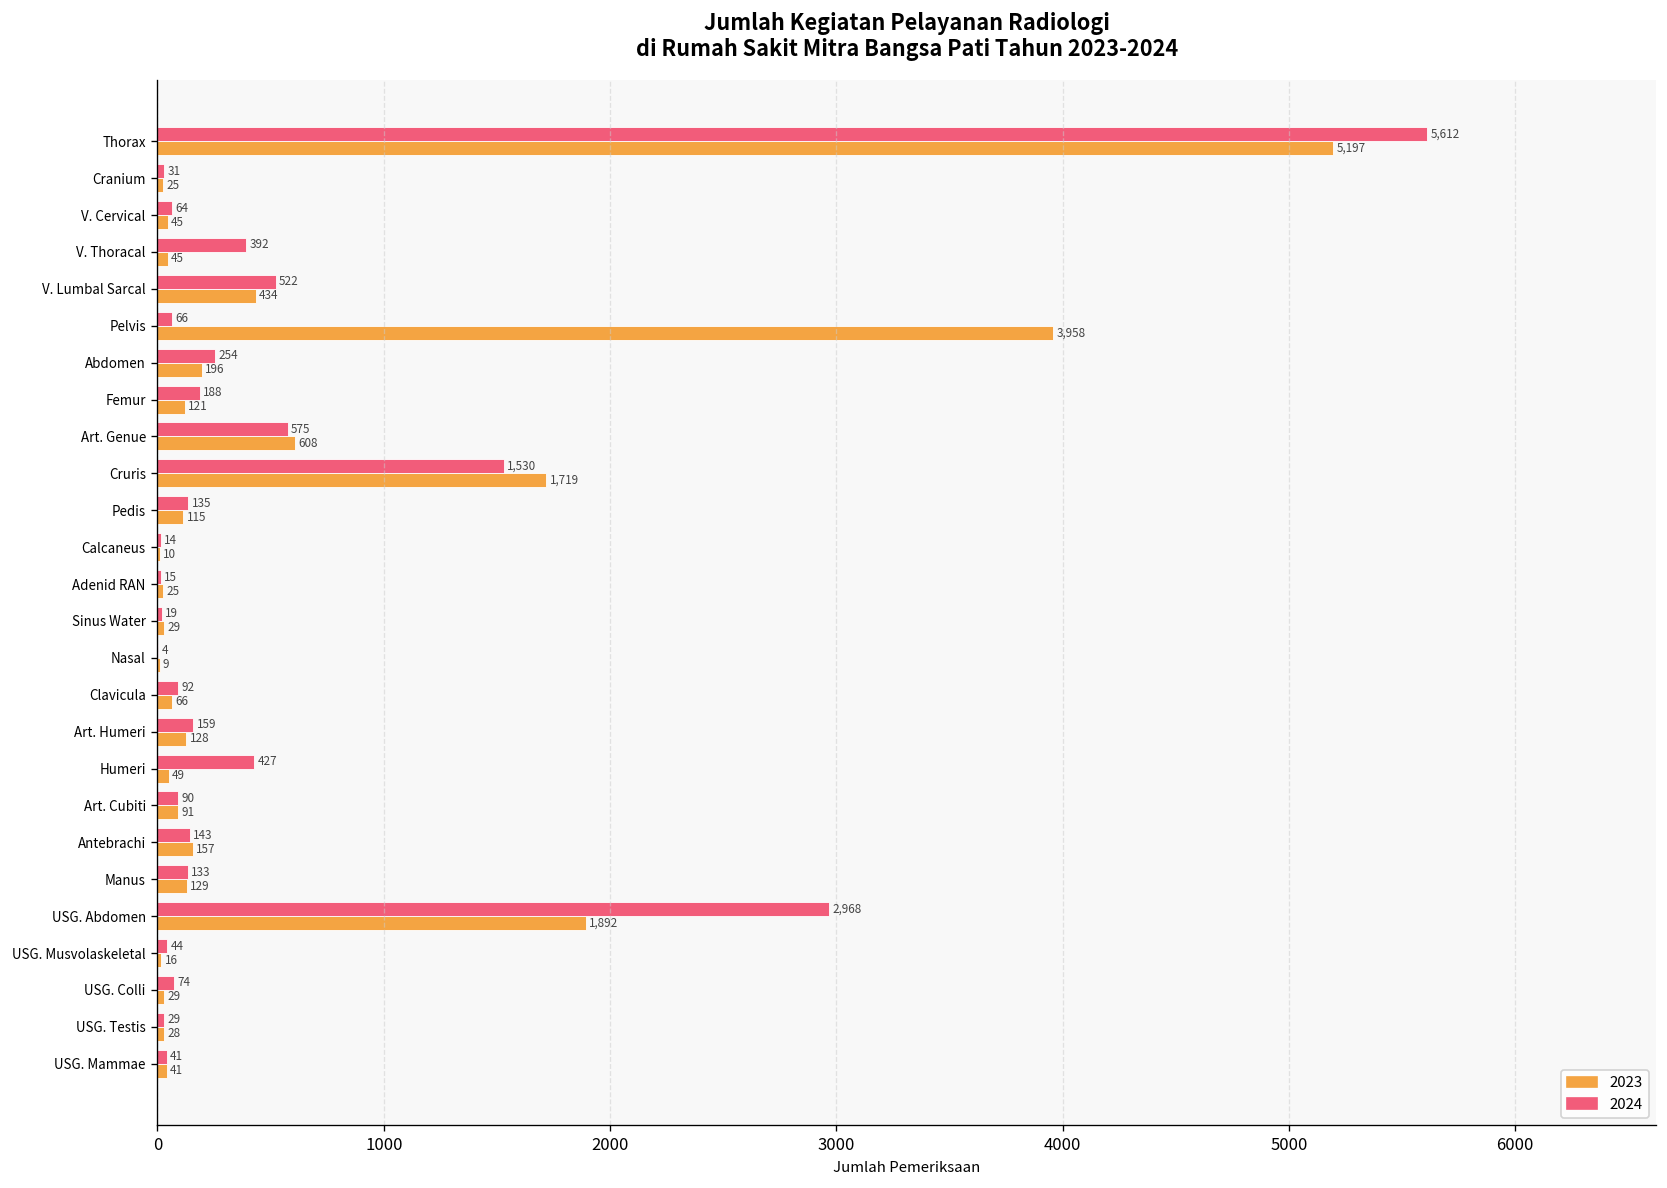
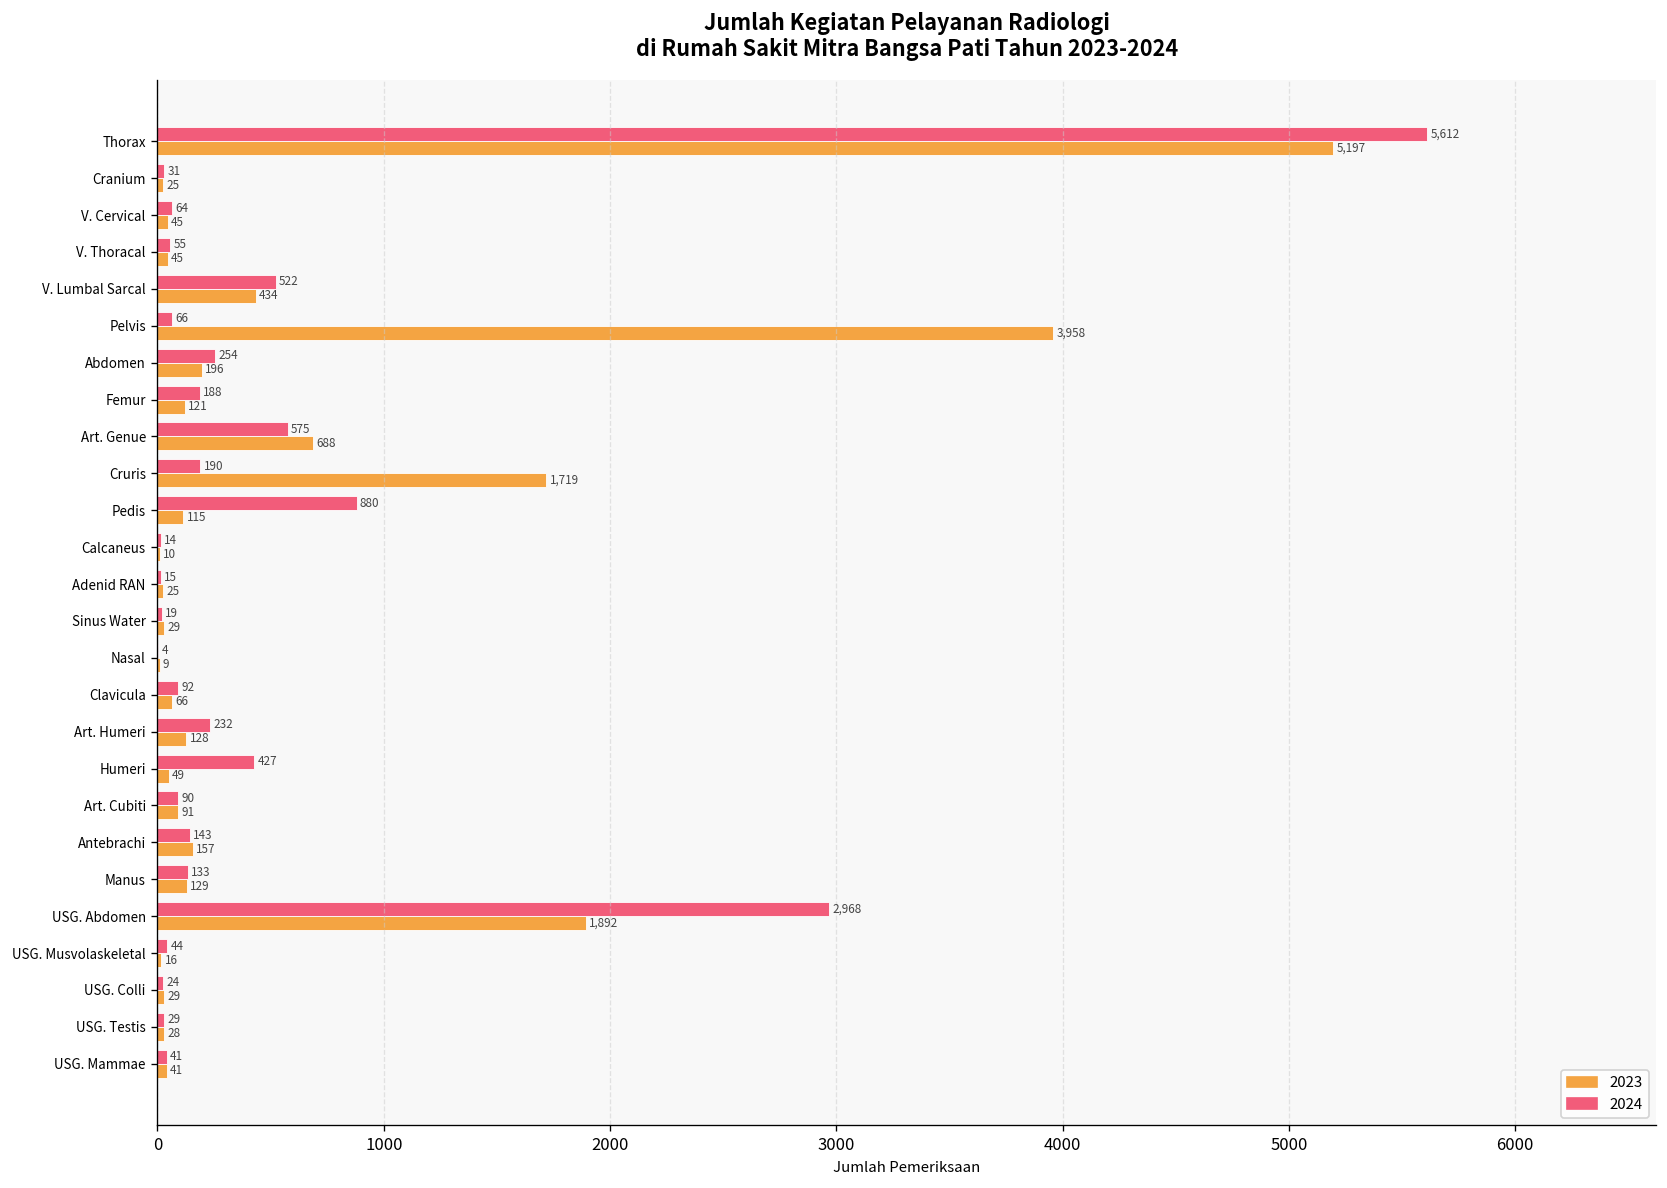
2024, V. Thoracal: 392 -> 55
2023, Art. Genue: 608 -> 688
2024, Cruris: 1,530 -> 190
2024, Pedis: 135 -> 880
2024, Art. Humeri: 159 -> 232
2024, USG. Colli: 74 -> 24
